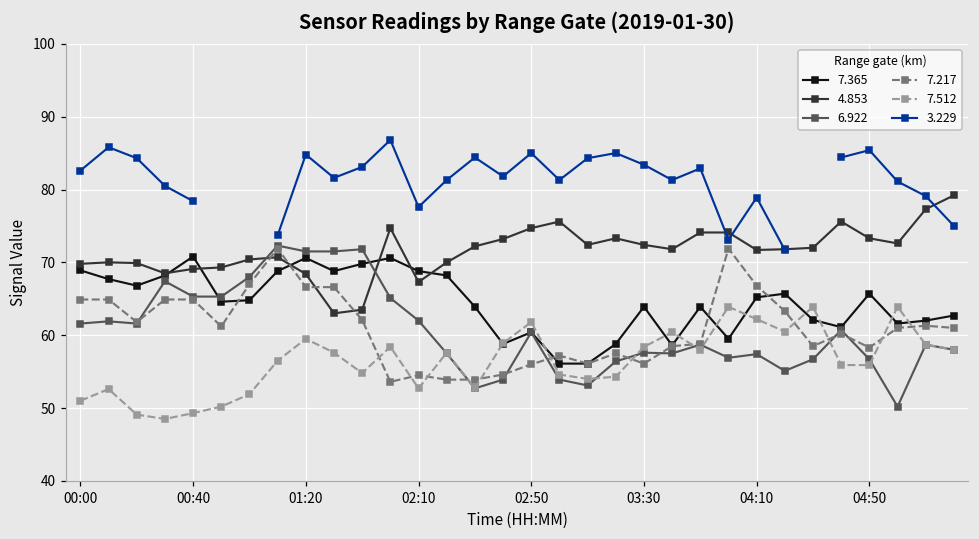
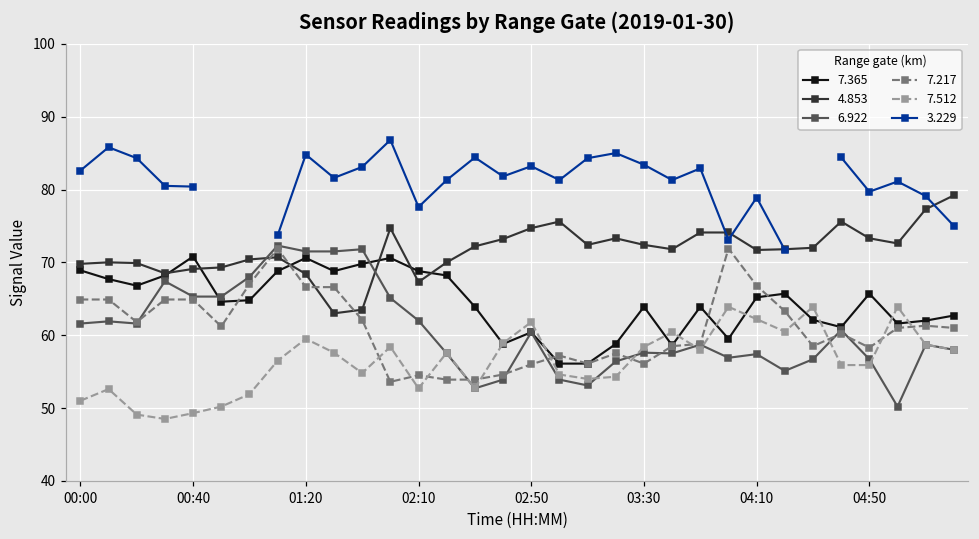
3.229, 00:40: 78 -> 80
3.229, 02:50: 85 -> 83
3.229, 04:50: 85 -> 80
